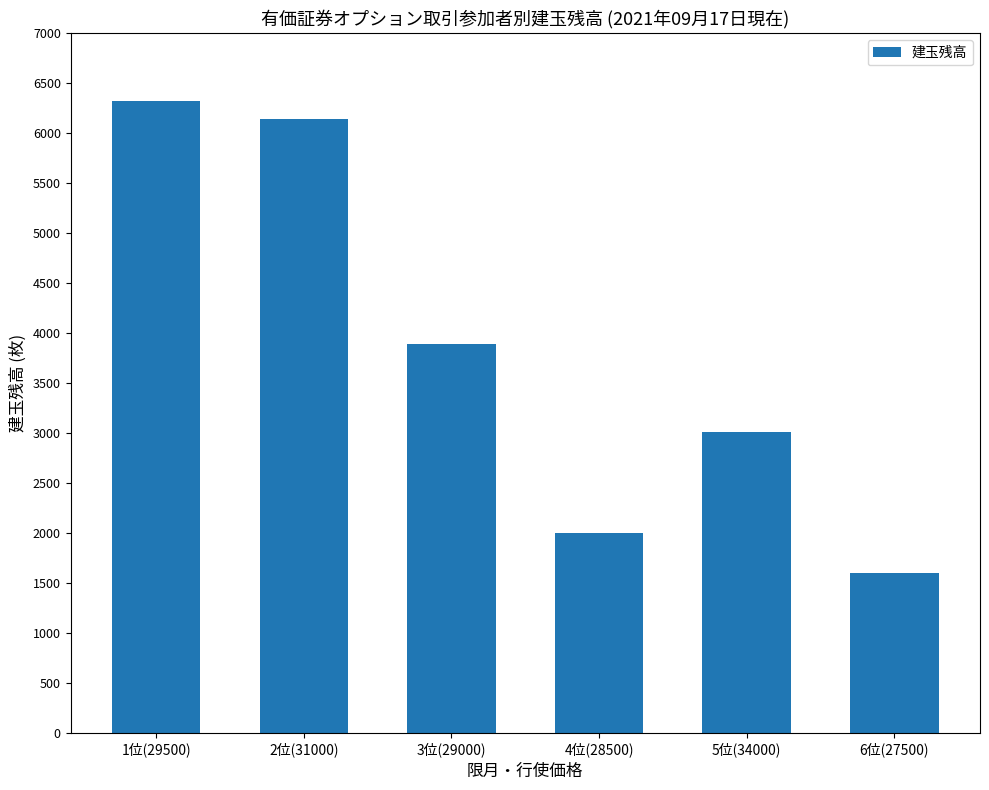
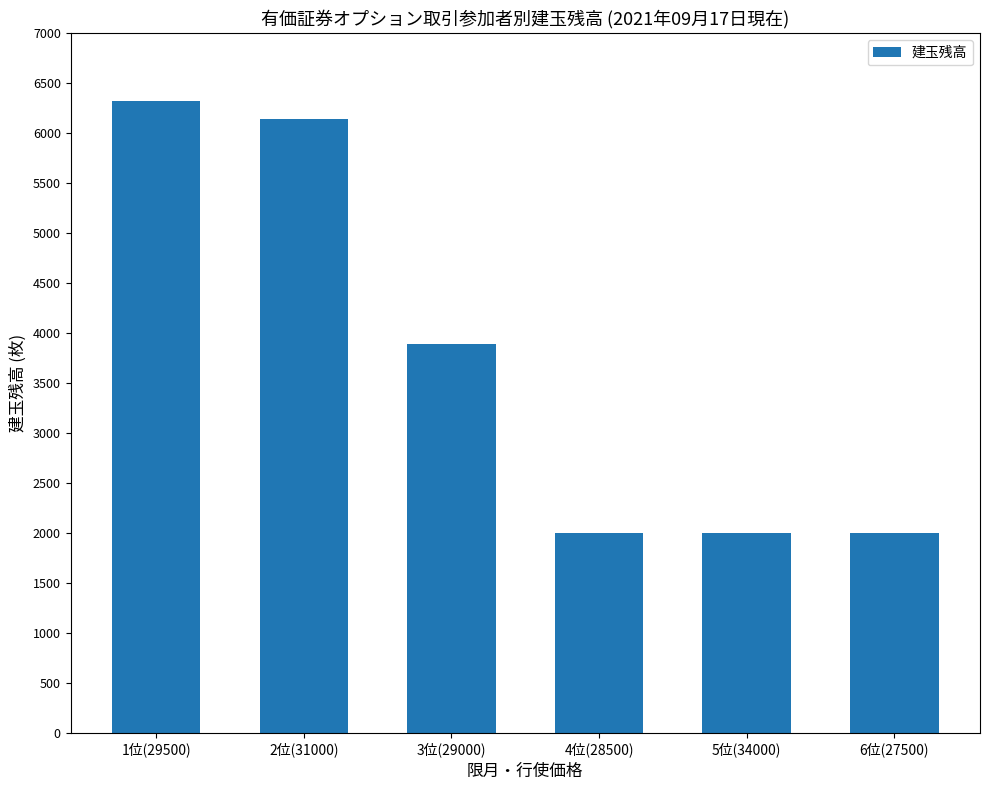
5位(34000): 3000 -> 2000
6位(27500): 1600 -> 2000
